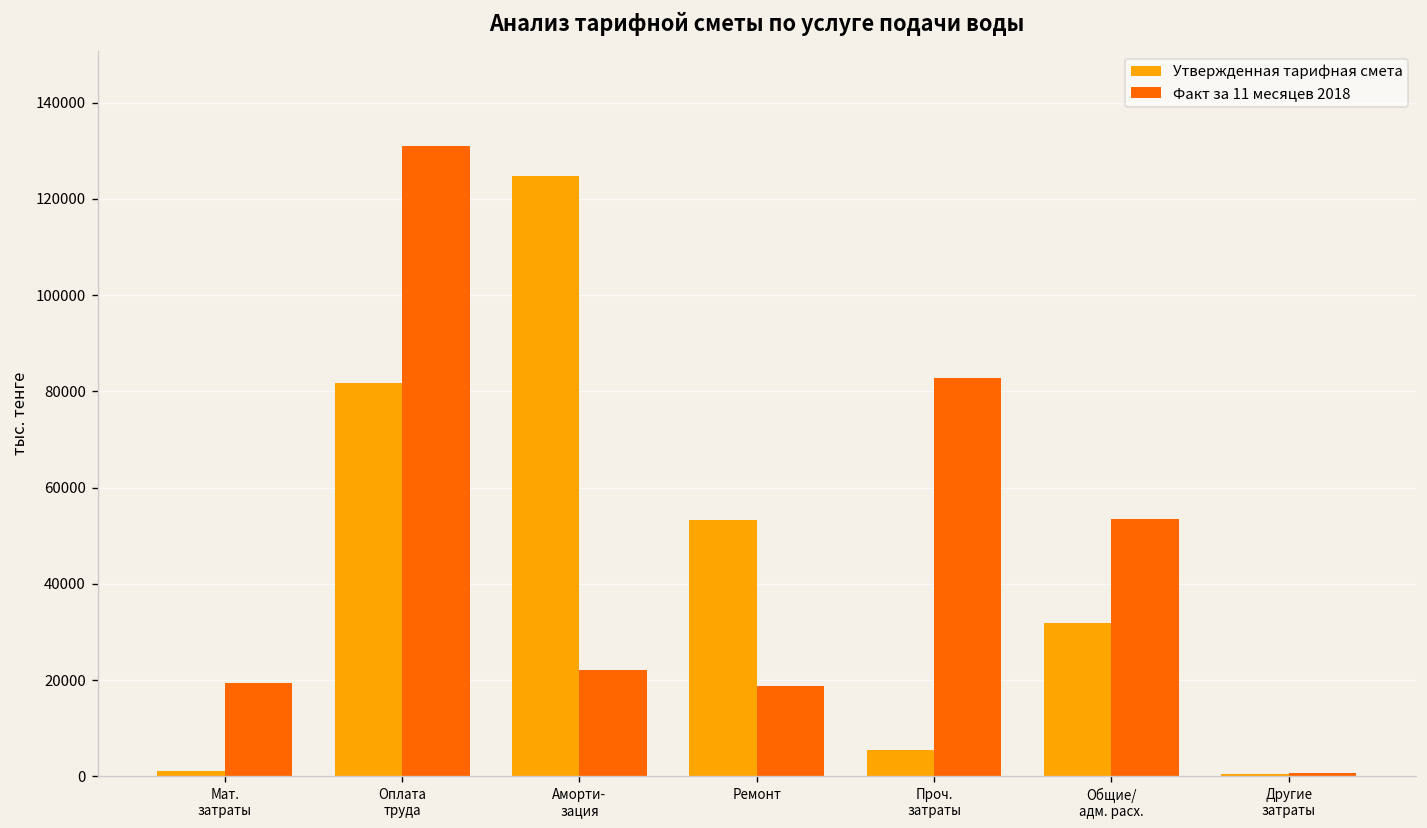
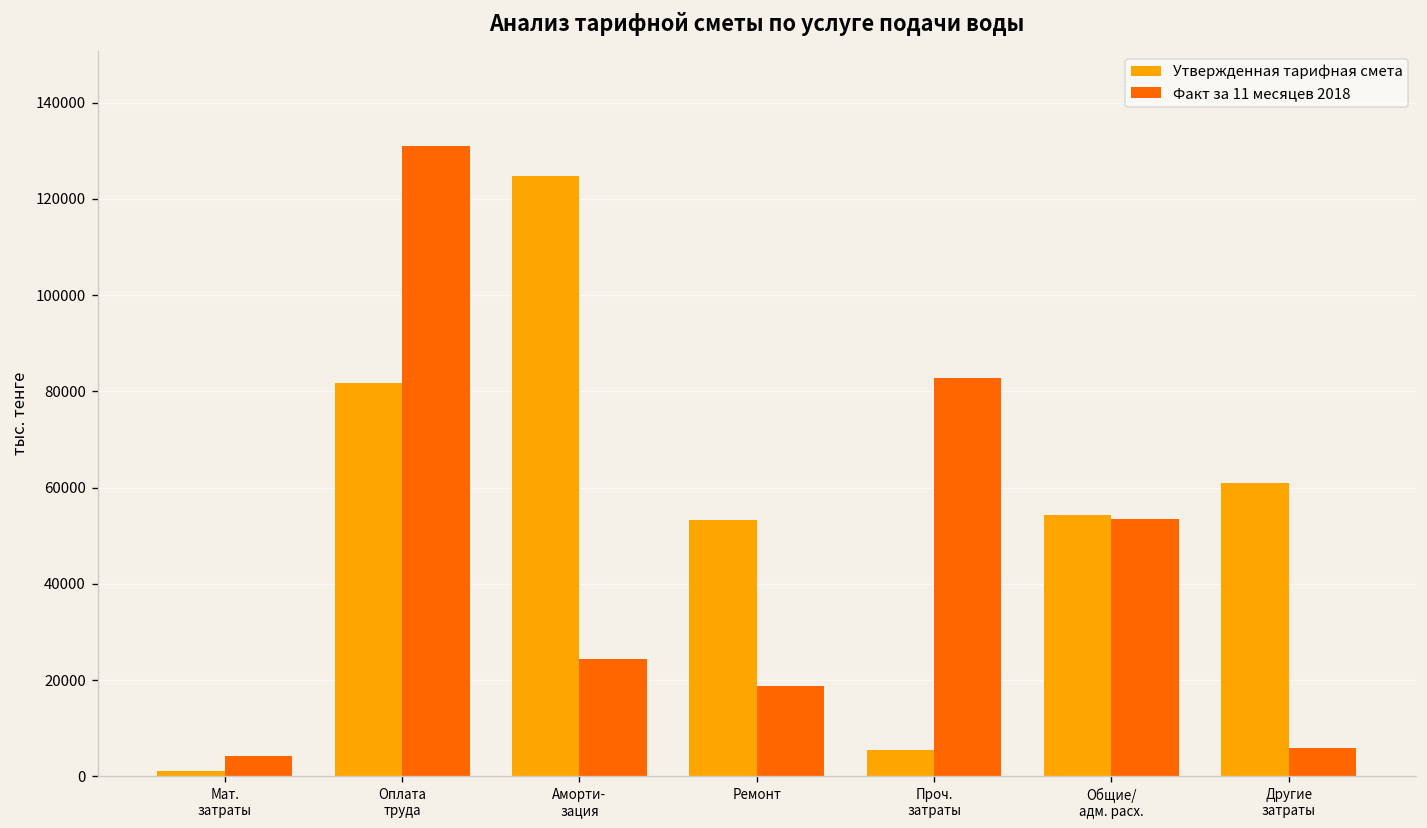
Факт за 11 месяцев 2018, Мат. затраты: 19000 -> 4000
Факт за 11 месяцев 2018, Аморти- зация: 22000 -> 24000
Утвержденная тарифная смета, Общие/ адм. расх.: 32000 -> 54000
Утвержденная тарифная смета, Другие затраты: 0 -> 61000
Факт за 11 месяцев 2018, Другие затраты: 1000 -> 6000
